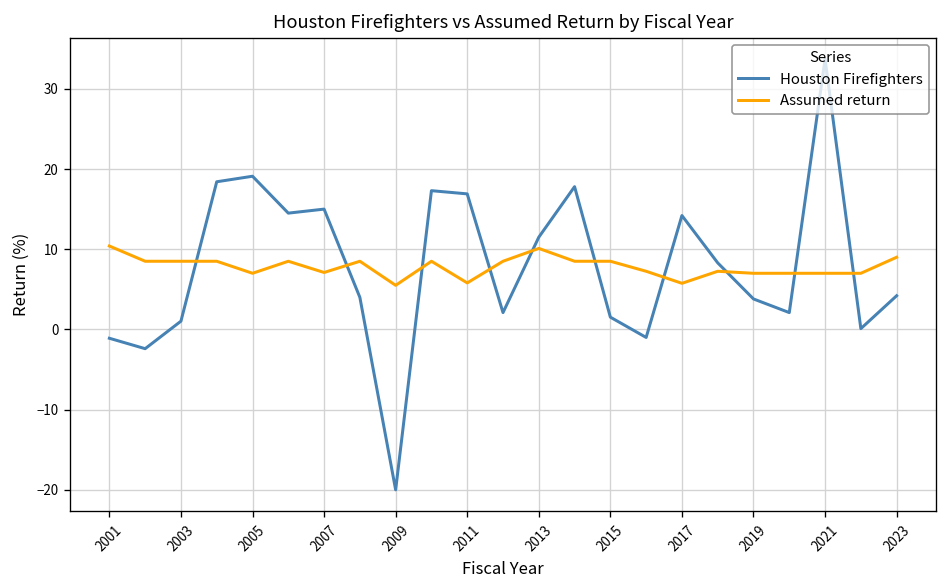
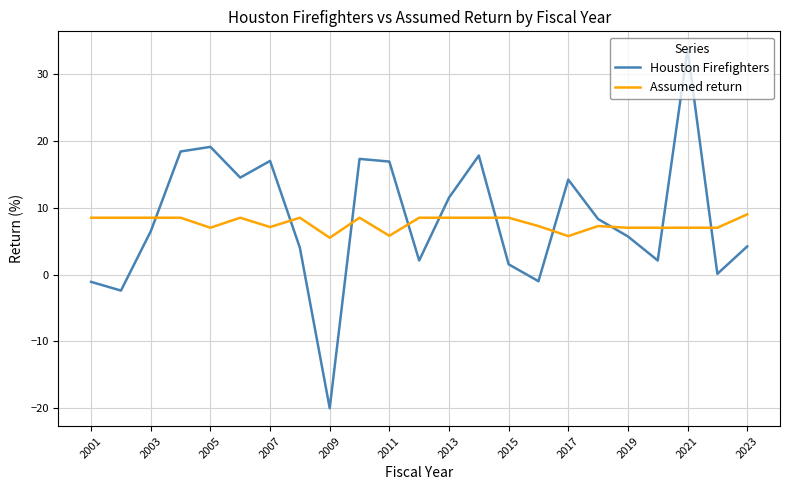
Assumed return, 2001: 10 -> 9
Houston Firefighters, 2003: 1 -> 6
Houston Firefighters, 2007: 15 -> 17
Assumed return, 2013: 10 -> 9
Houston Firefighters, 2019: 4 -> 6
